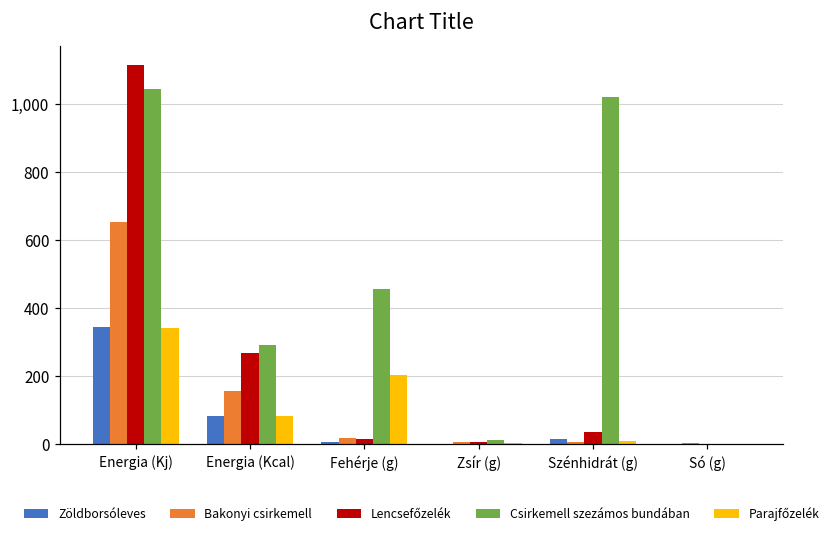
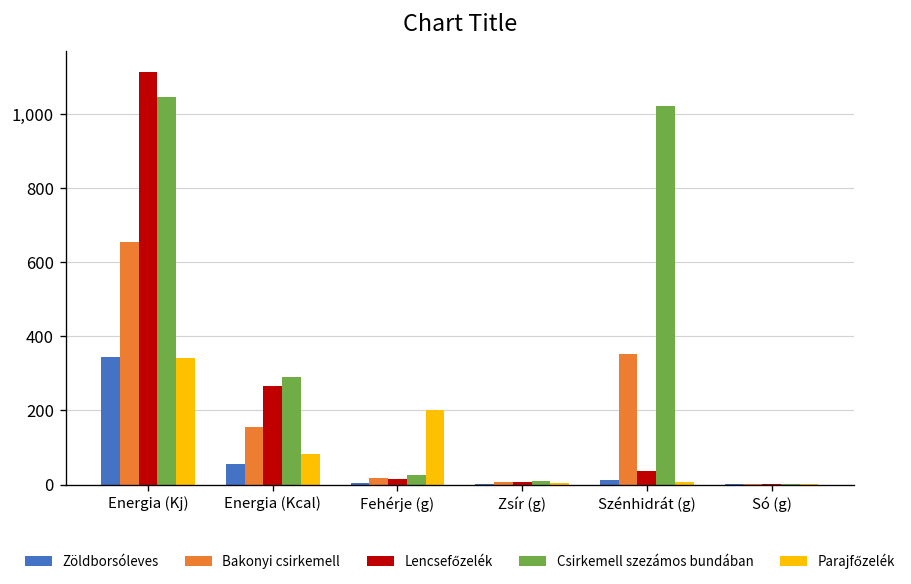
Zöldborsóleves, Energia (Kcal): 80 -> 60
Csirkemell szezámos bundában, Fehérje (g): 460 -> 30
Bakonyi csirkemell, Szénhidrát (g): 10 -> 350
